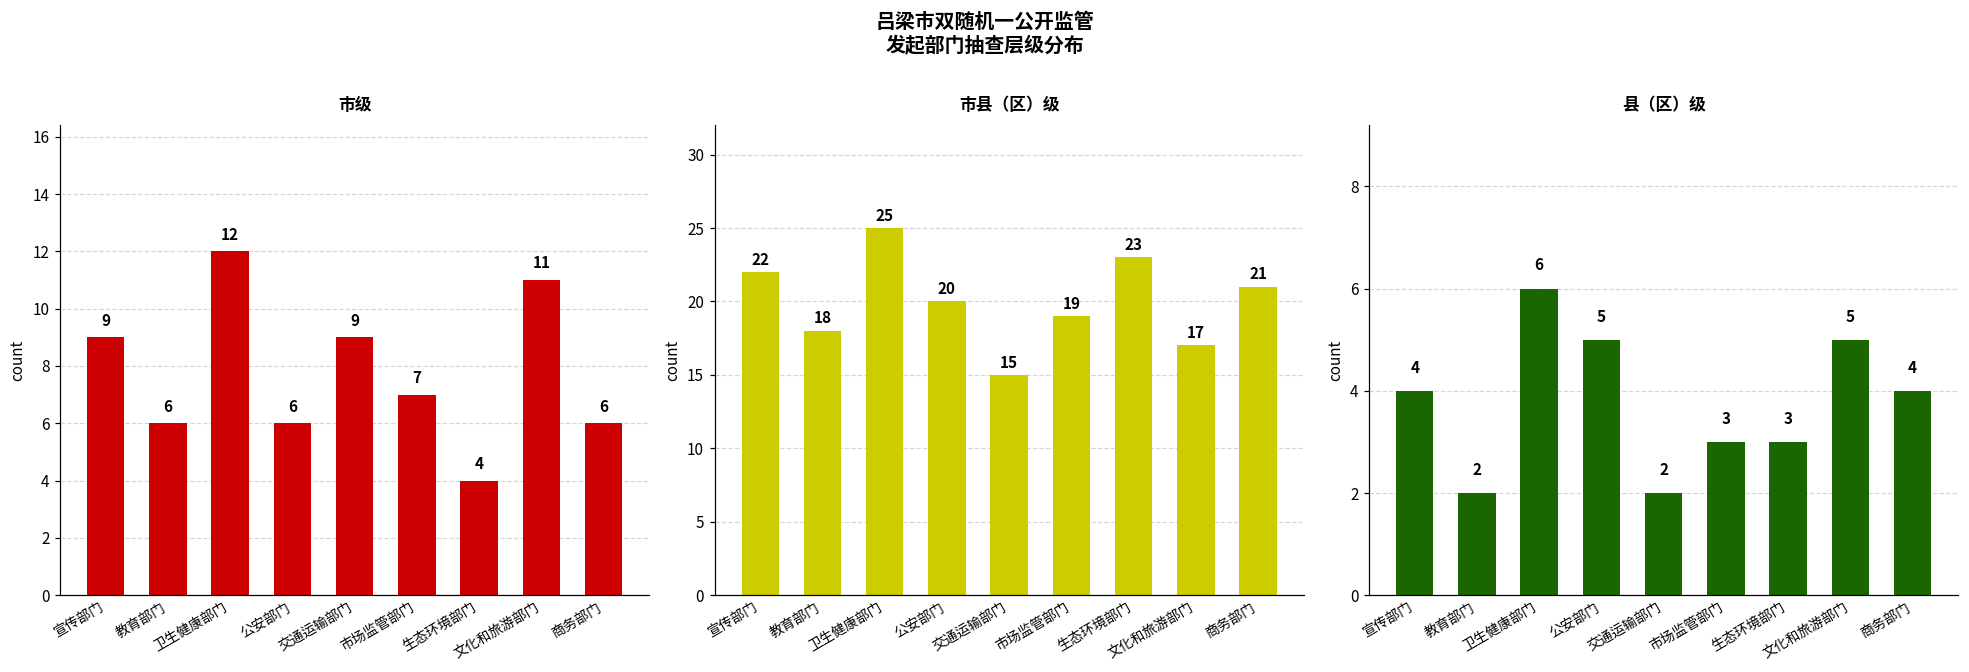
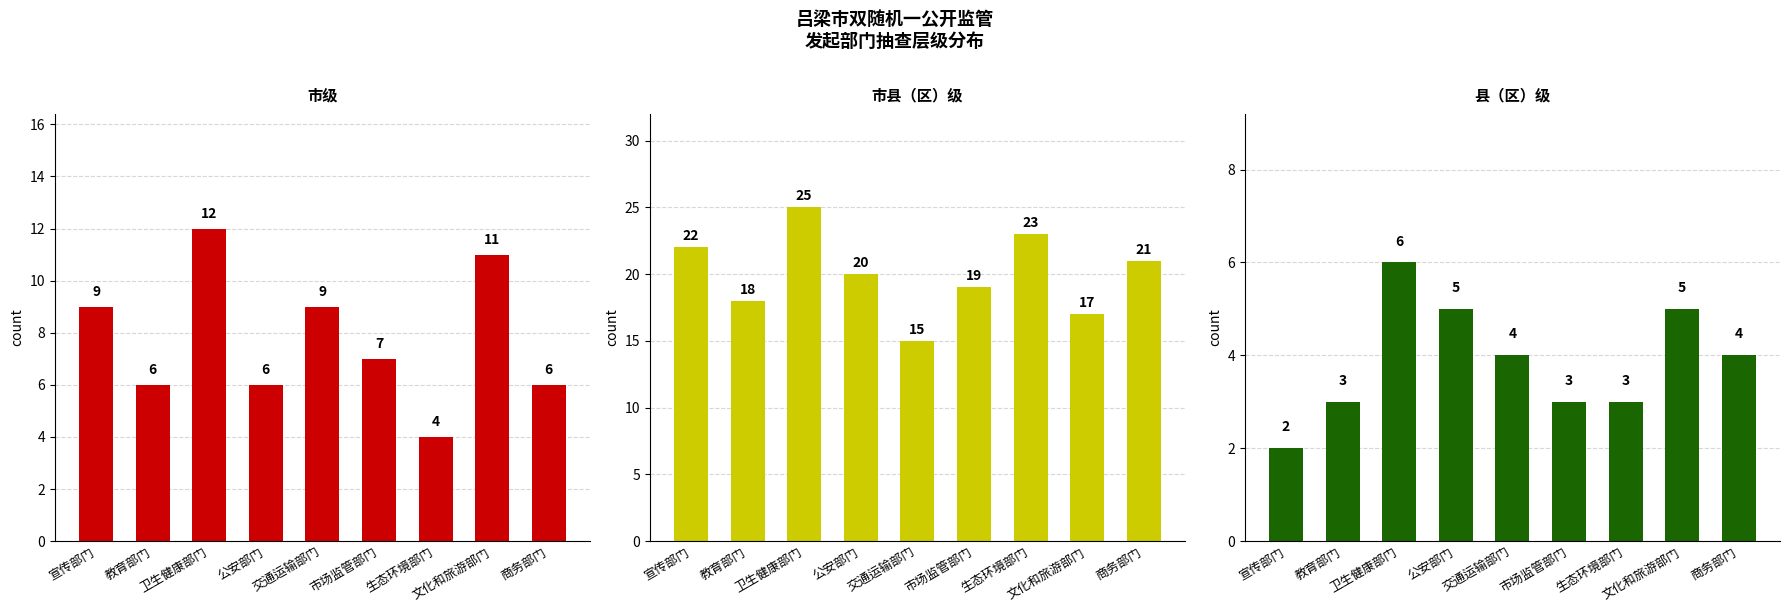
县（区）级, 宣传部门: 4 -> 2
县（区）级, 教育部门: 2 -> 3
县（区）级, 交通运输部门: 2 -> 4
